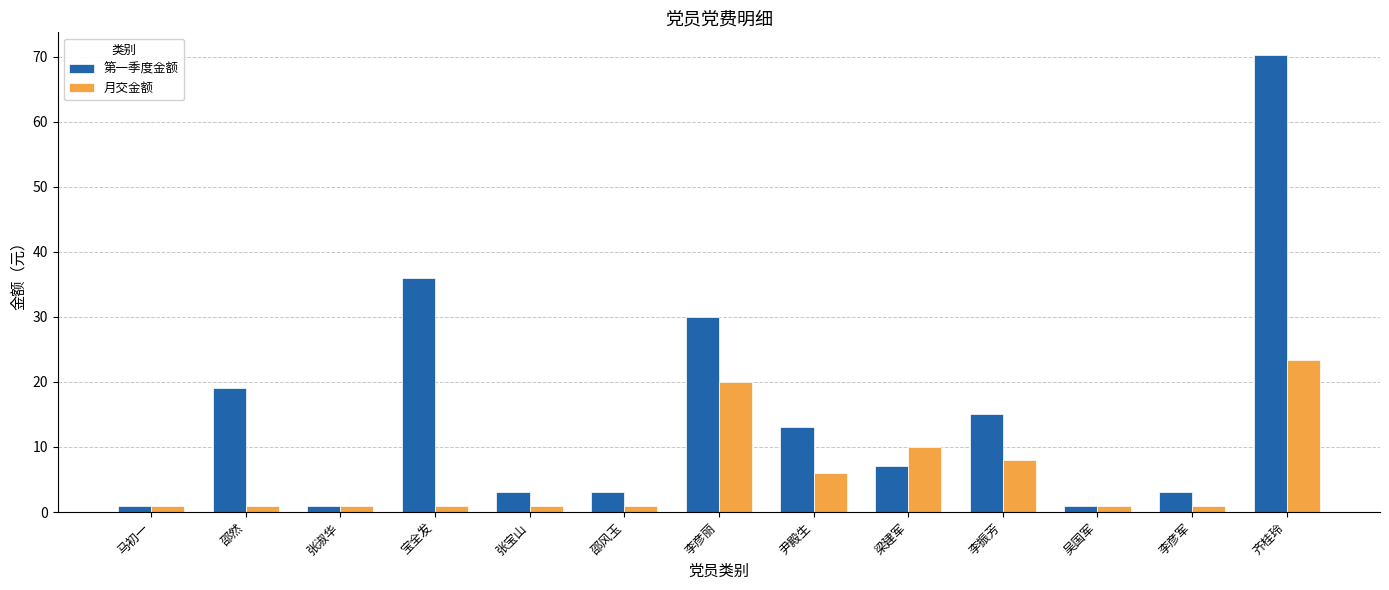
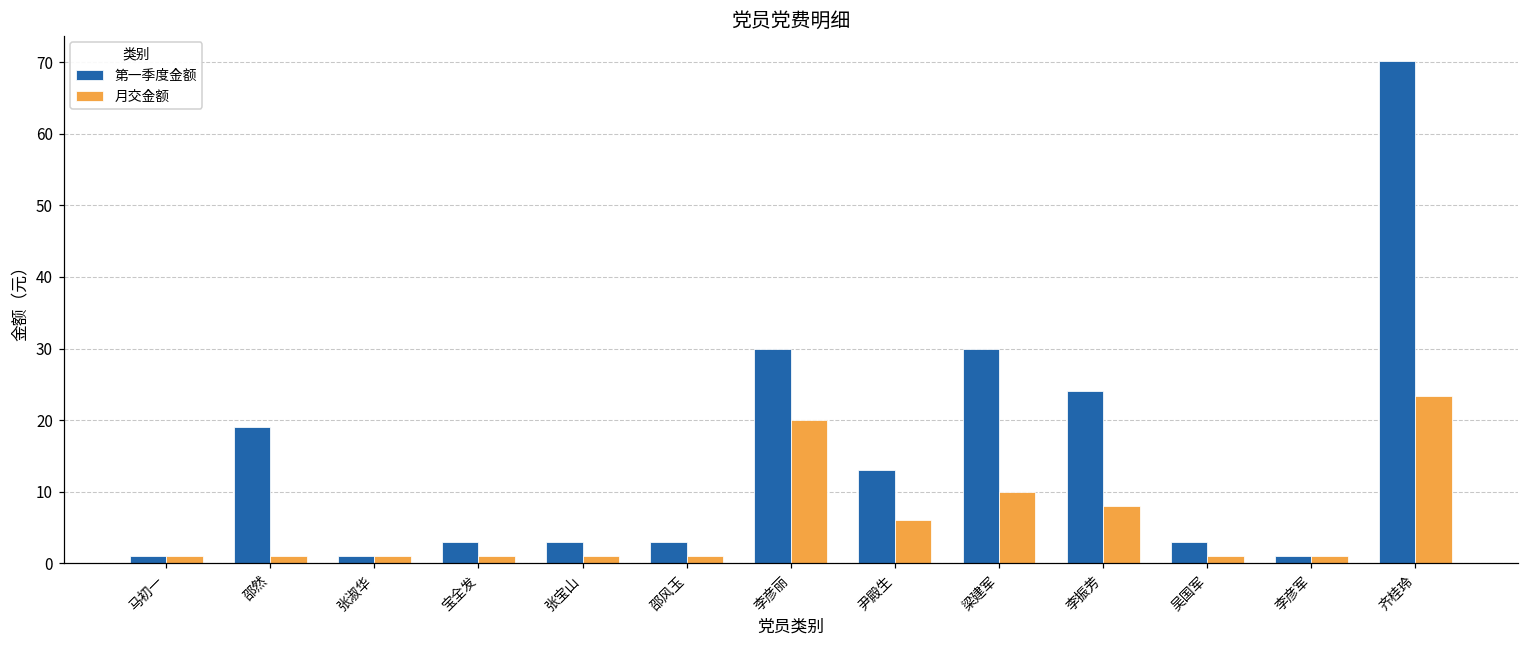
第一季度金额, 宝全发: 36 -> 3
第一季度金额, 梁建军: 7 -> 30
第一季度金额, 李振芳: 15 -> 24
第一季度金额, 吴国军: 1 -> 3
第一季度金额, 李彦军: 3 -> 1
